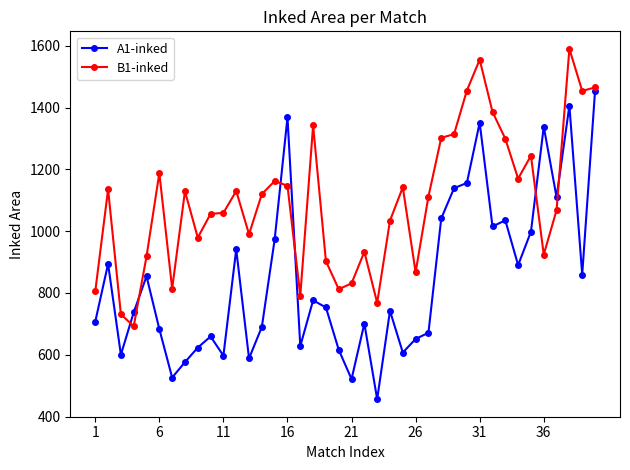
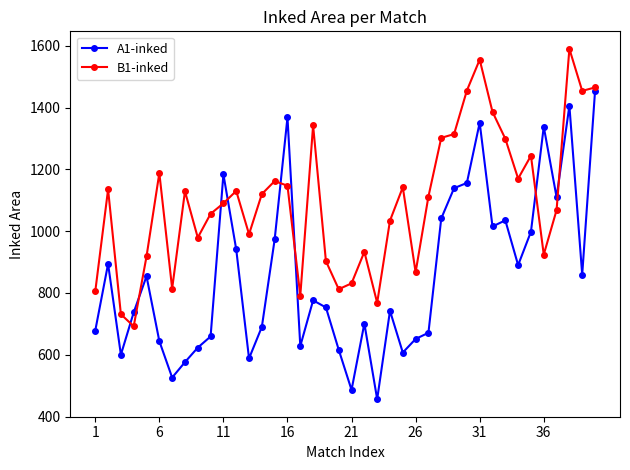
A1-inked, 1: 710 -> 680
A1-inked, 6: 680 -> 640
A1-inked, 11: 600 -> 1180
B1-inked, 11: 1060 -> 1090
A1-inked, 21: 520 -> 490
